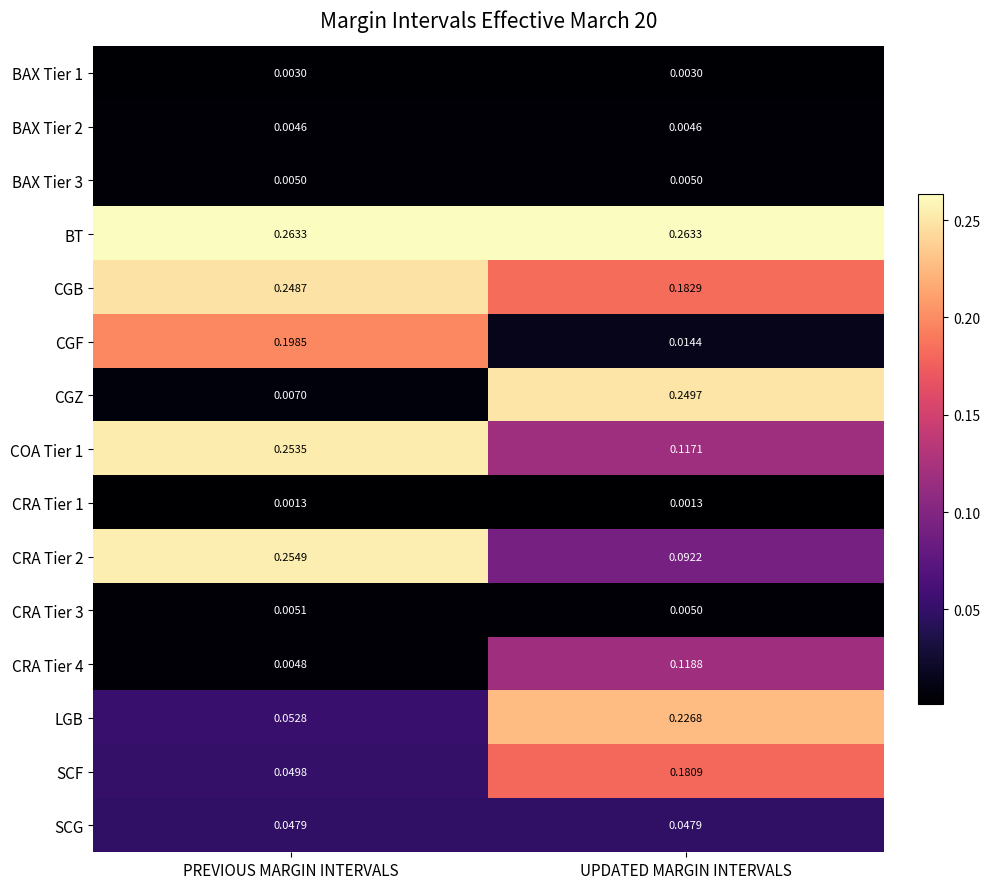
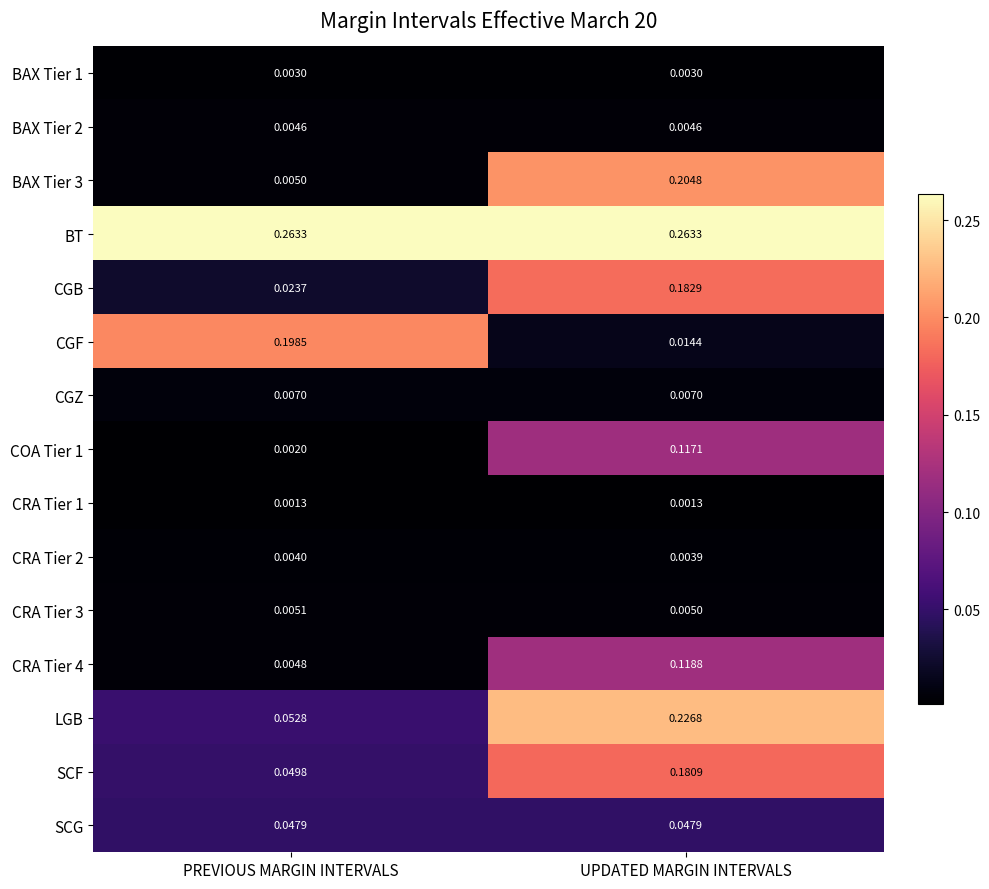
BAX Tier 3, UPDATED MARGIN INTERVALS: 0.0050 -> 0.2048
CGB, PREVIOUS MARGIN INTERVALS: 0.2487 -> 0.0237
CGZ, UPDATED MARGIN INTERVALS: 0.2497 -> 0.0070
COA Tier 1, PREVIOUS MARGIN INTERVALS: 0.2535 -> 0.0020
CRA Tier 2, PREVIOUS MARGIN INTERVALS: 0.2549 -> 0.0040
CRA Tier 2, UPDATED MARGIN INTERVALS: 0.0922 -> 0.0039
